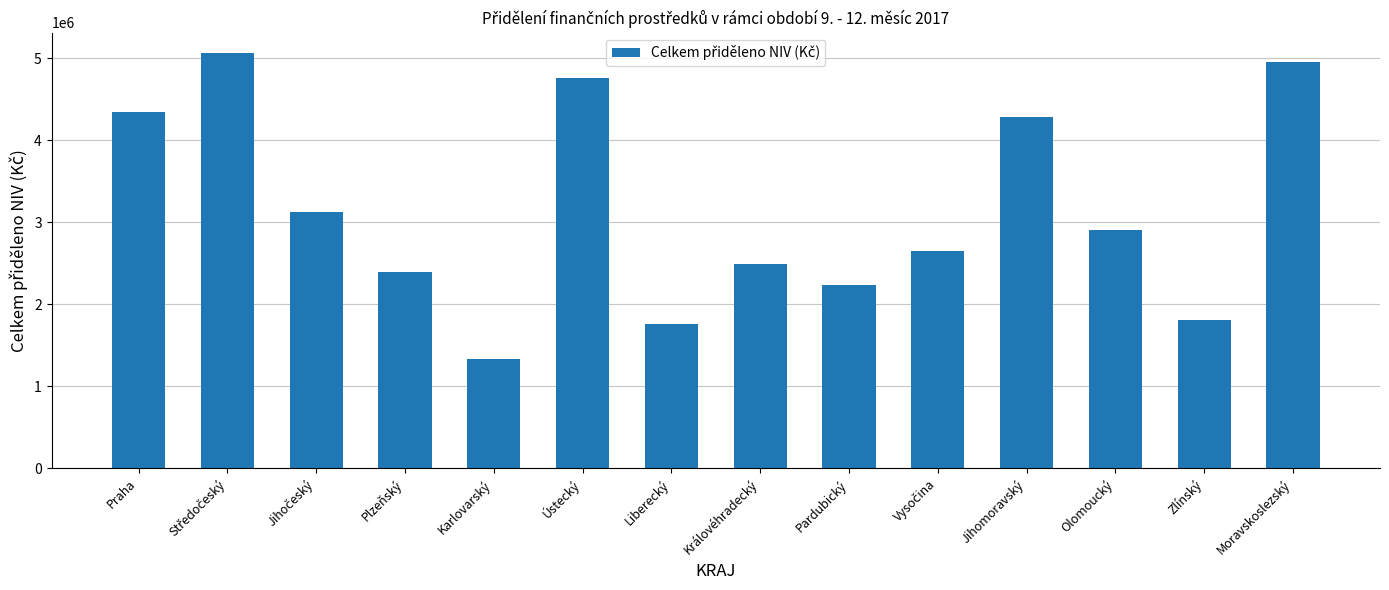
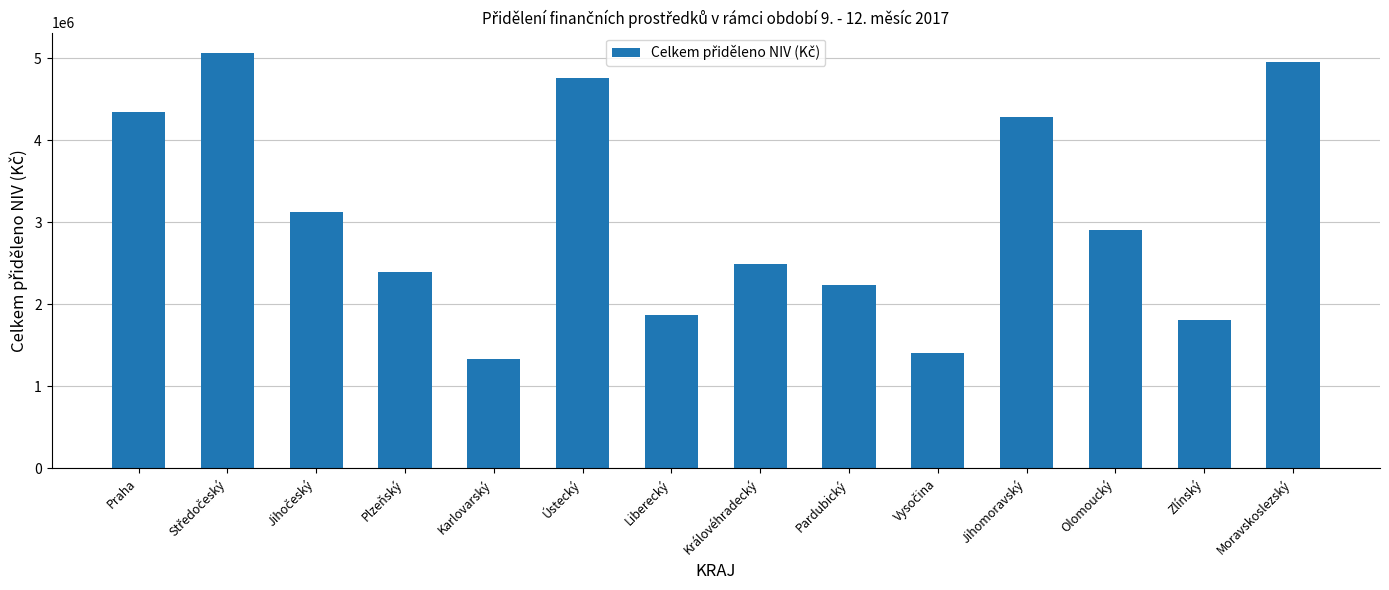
Liberecký: 1800000 -> 1900000
Vysočina: 2600000 -> 1400000
